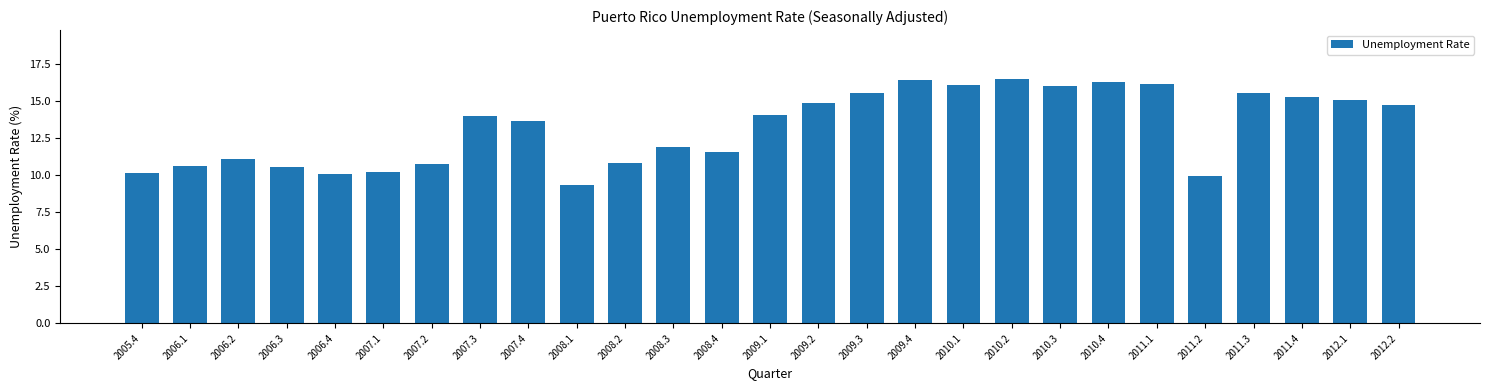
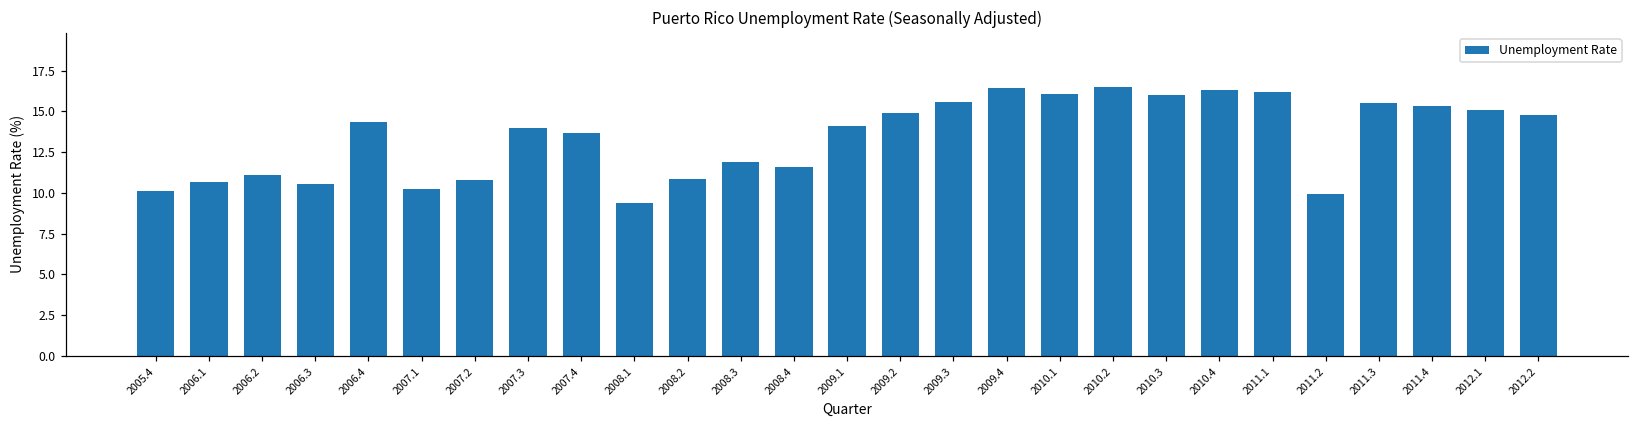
2006.4: 10.1 -> 14.3
